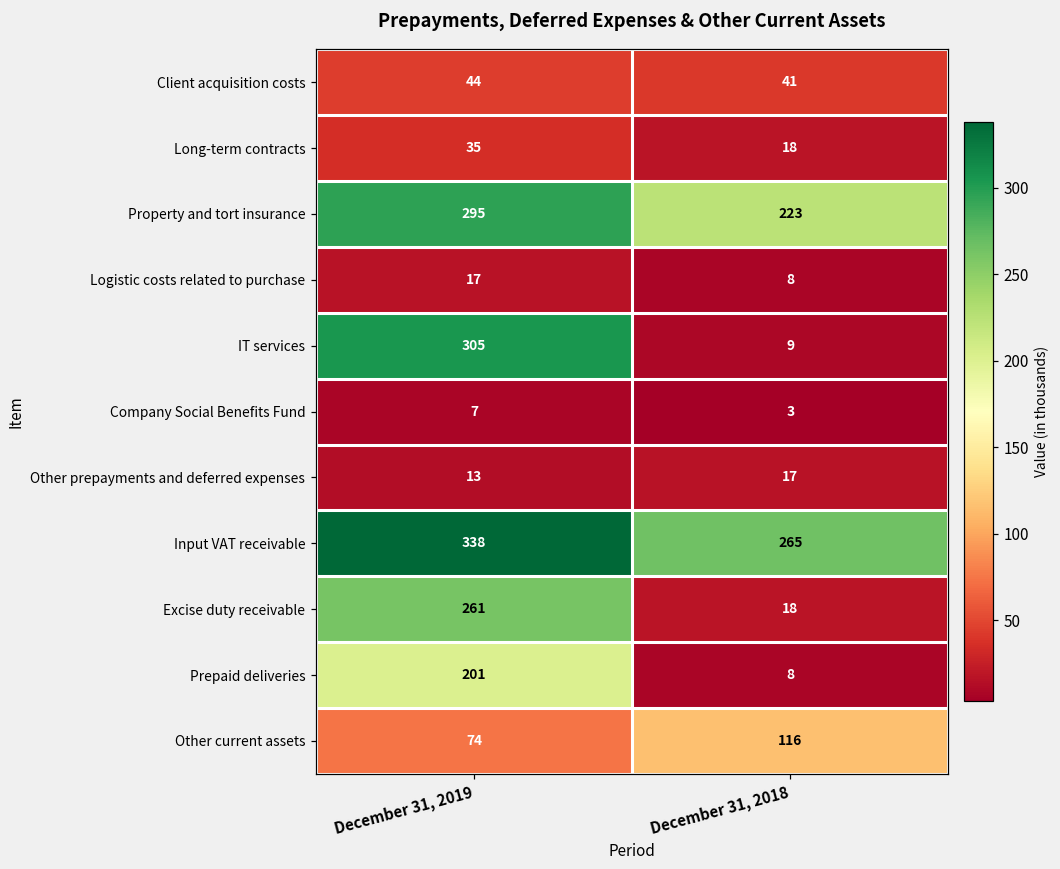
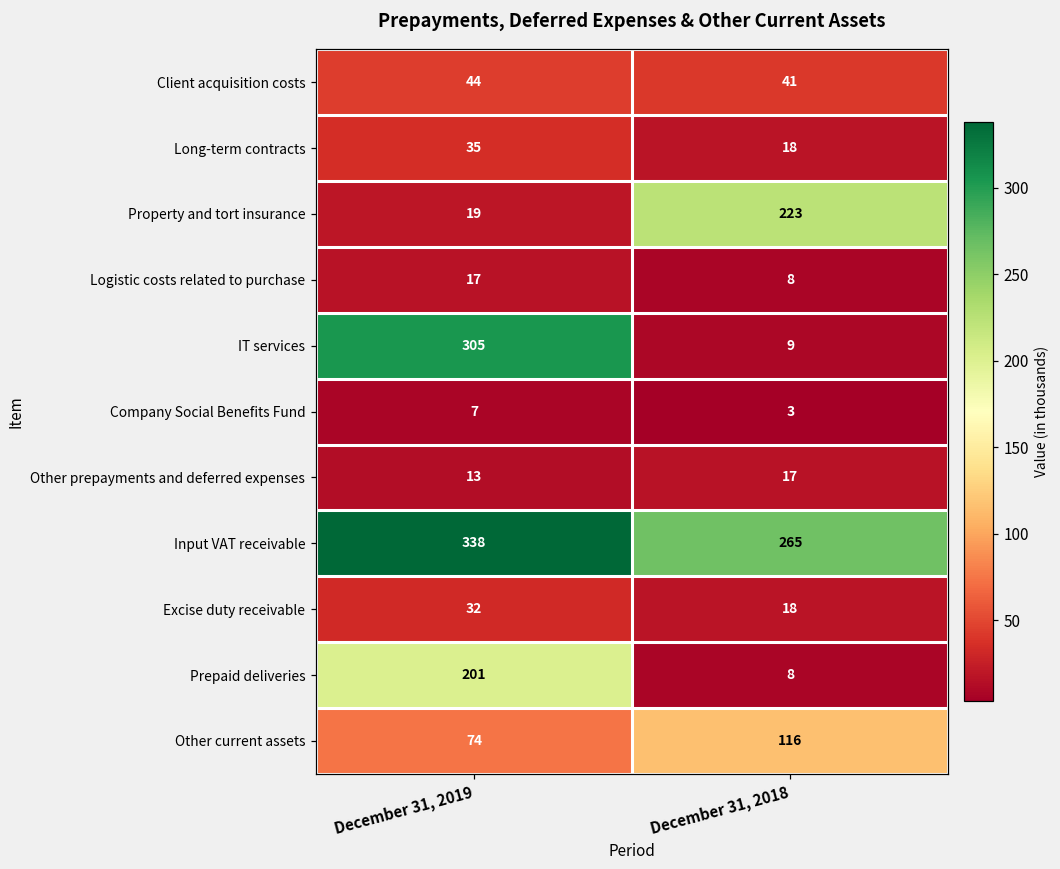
Property and tort insurance, December 31, 2019: 295 -> 19
Excise duty receivable, December 31, 2019: 261 -> 32
